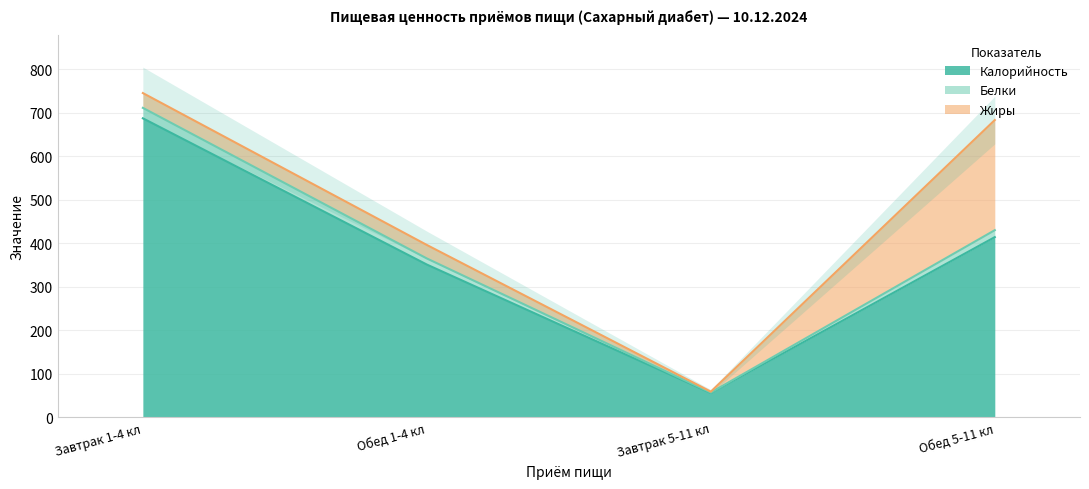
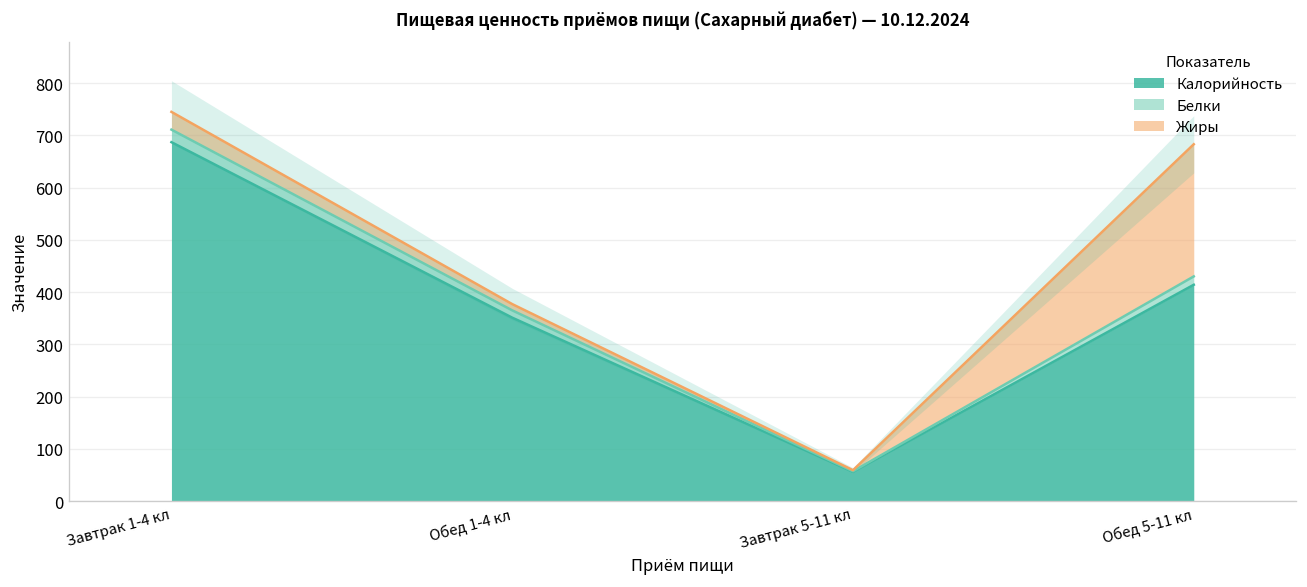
Жиры, Обед 1-4 кл: 30 -> 10
